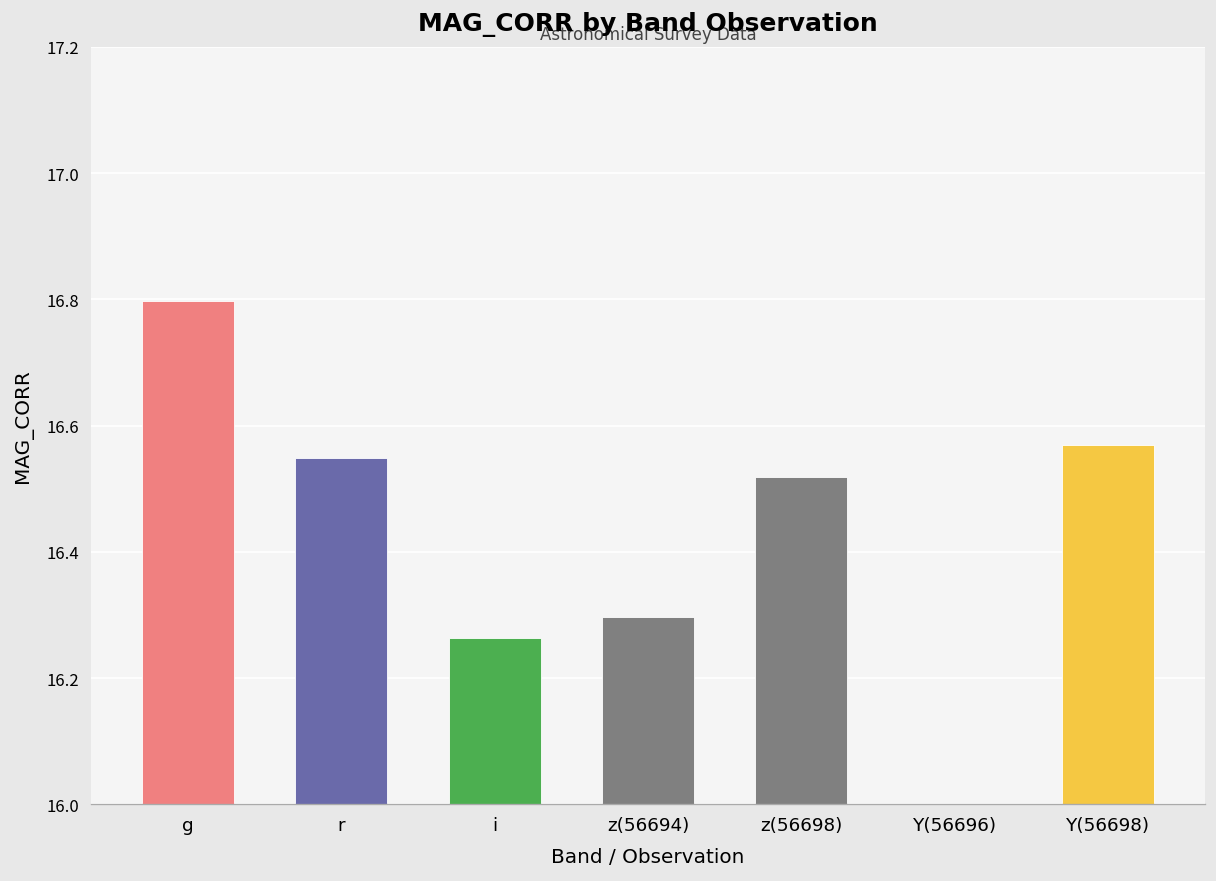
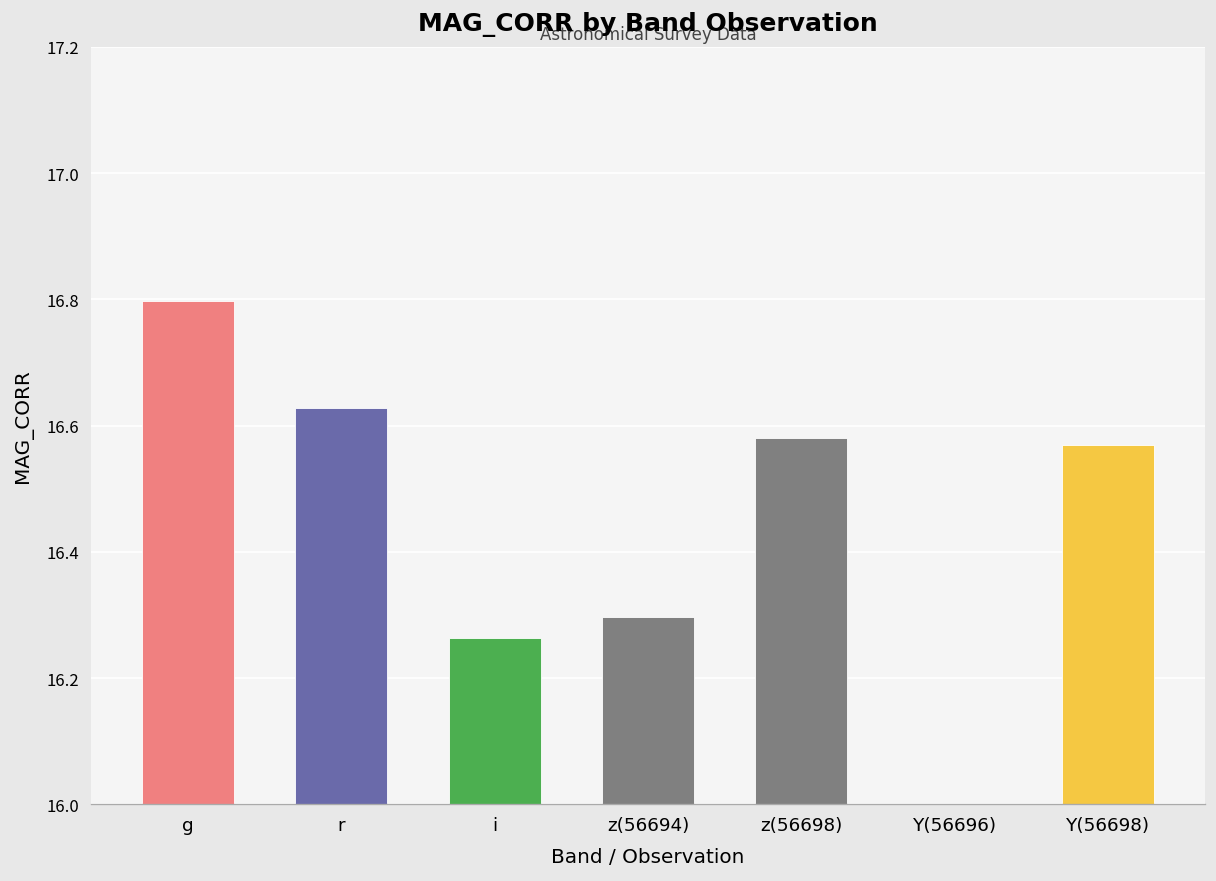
r: 16.55 -> 16.63
z(56698): 16.52 -> 16.58
